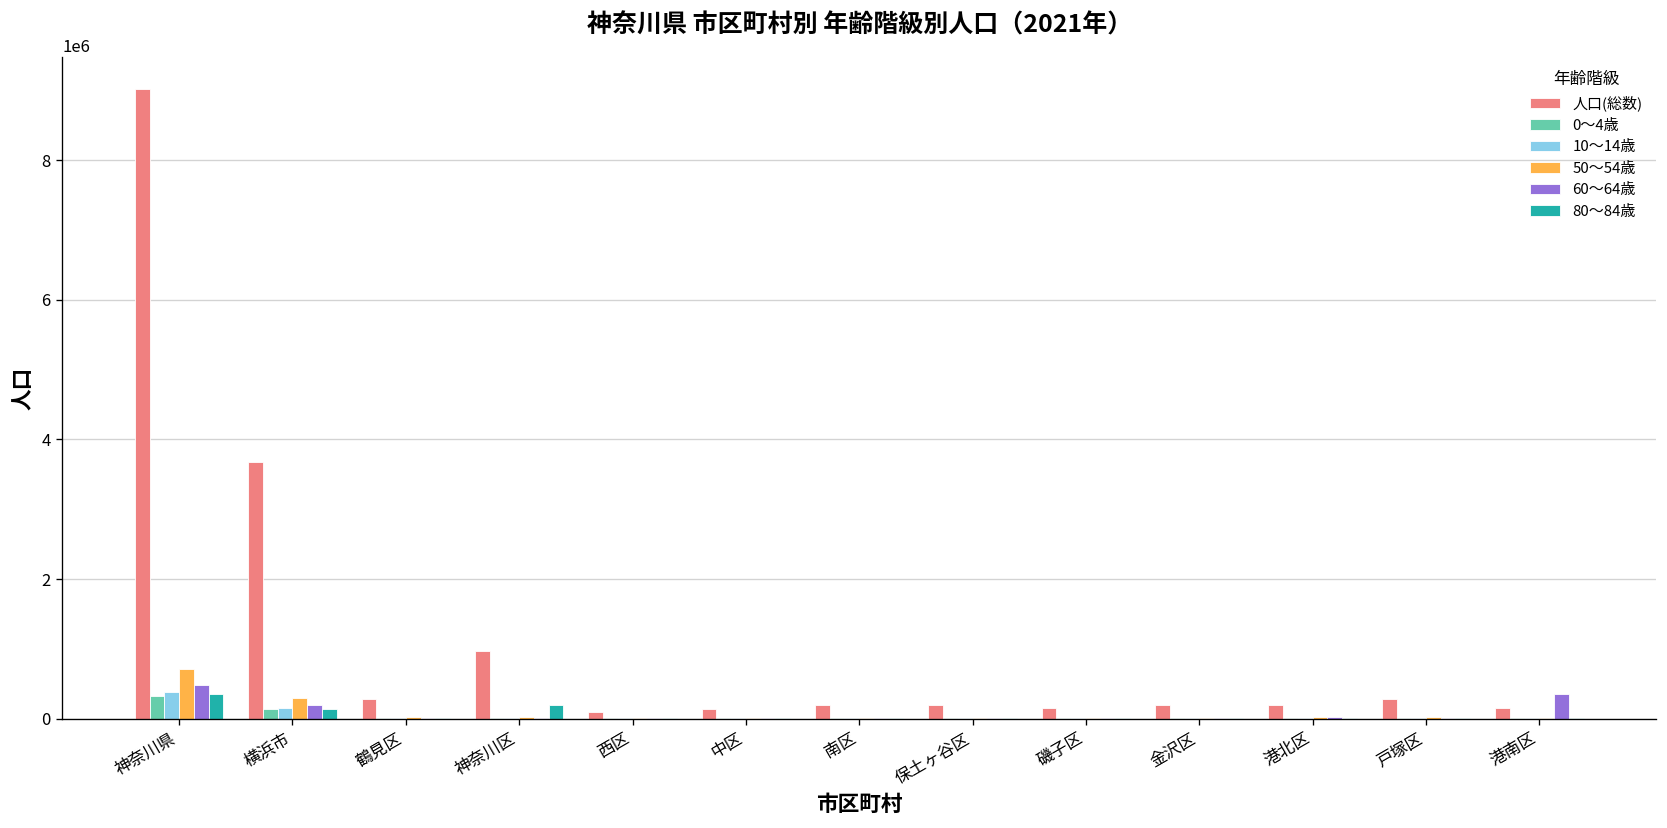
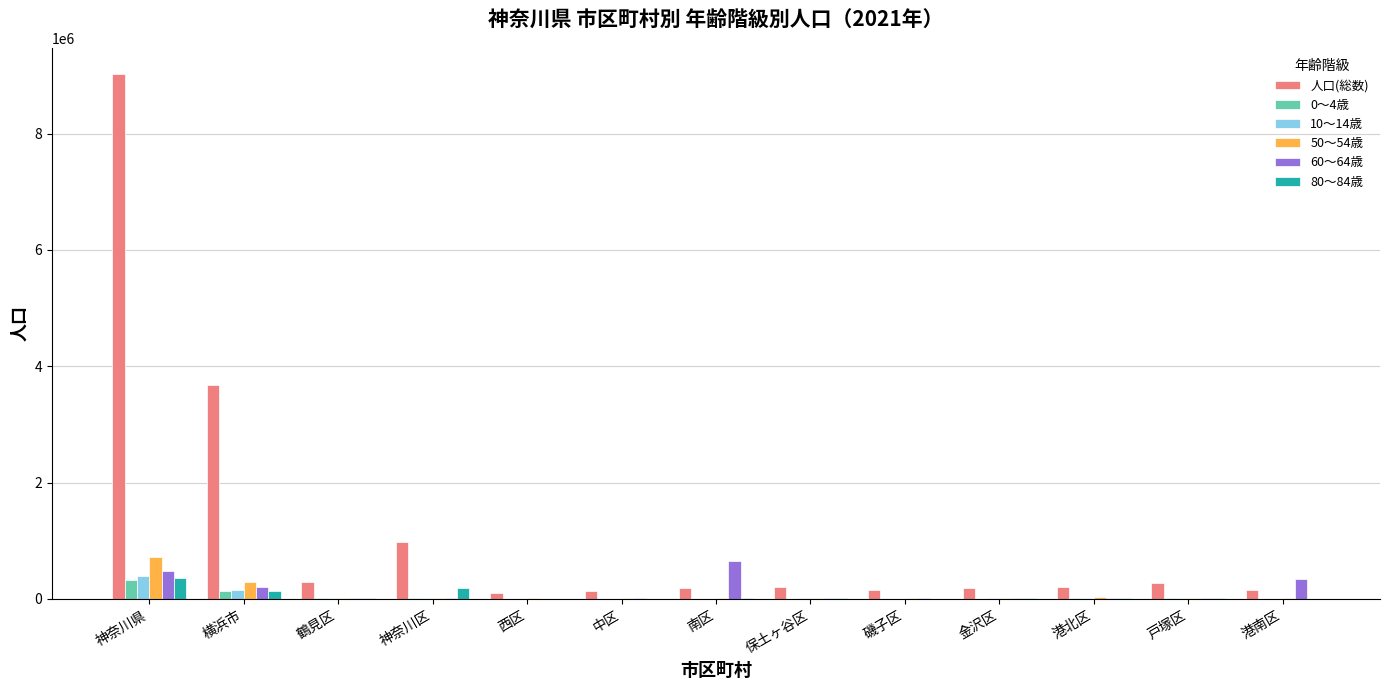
60～64歳, 南区: 0 -> 600000
